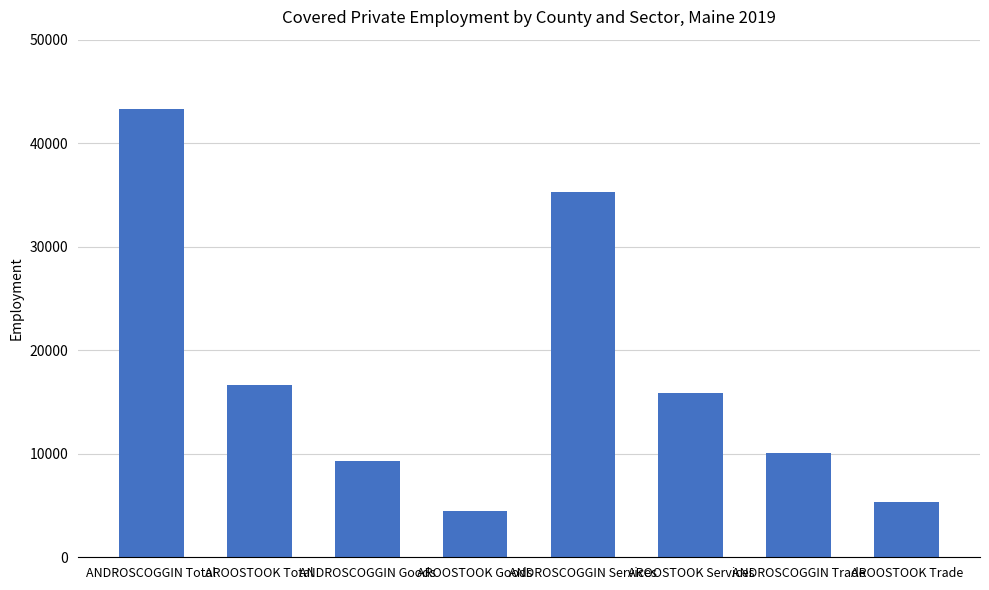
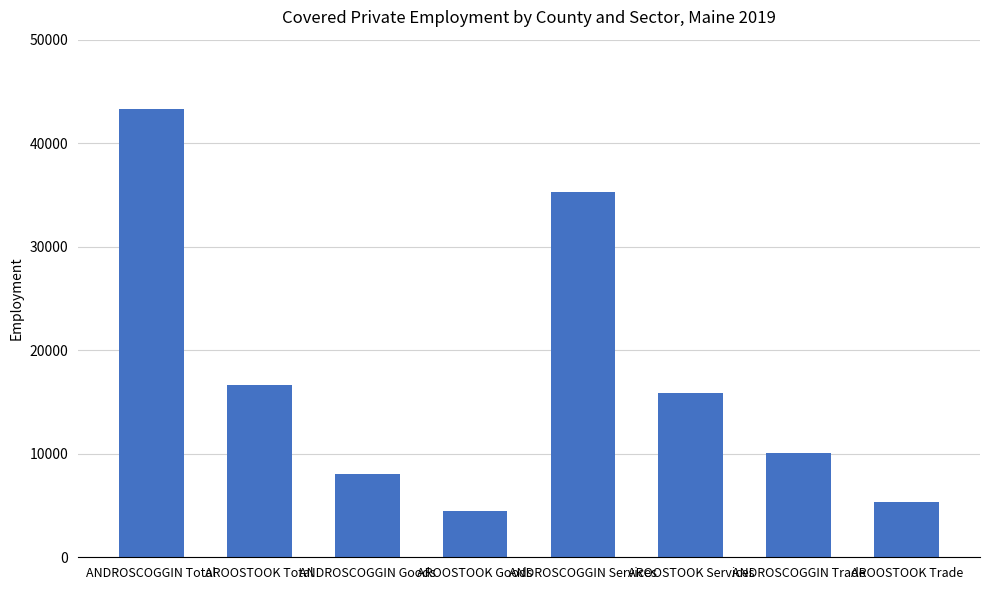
ANDROSCOGGIN Goods: 9300 -> 8000
